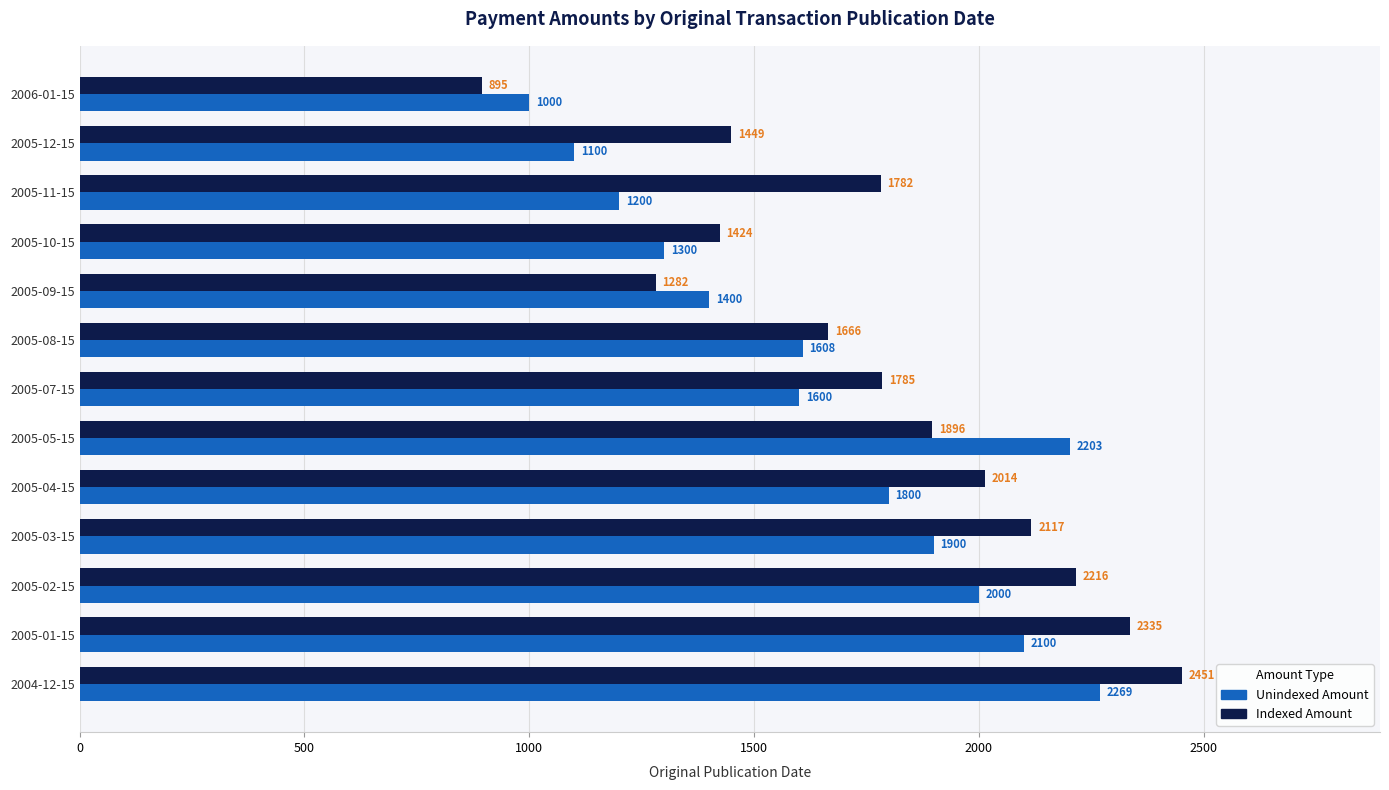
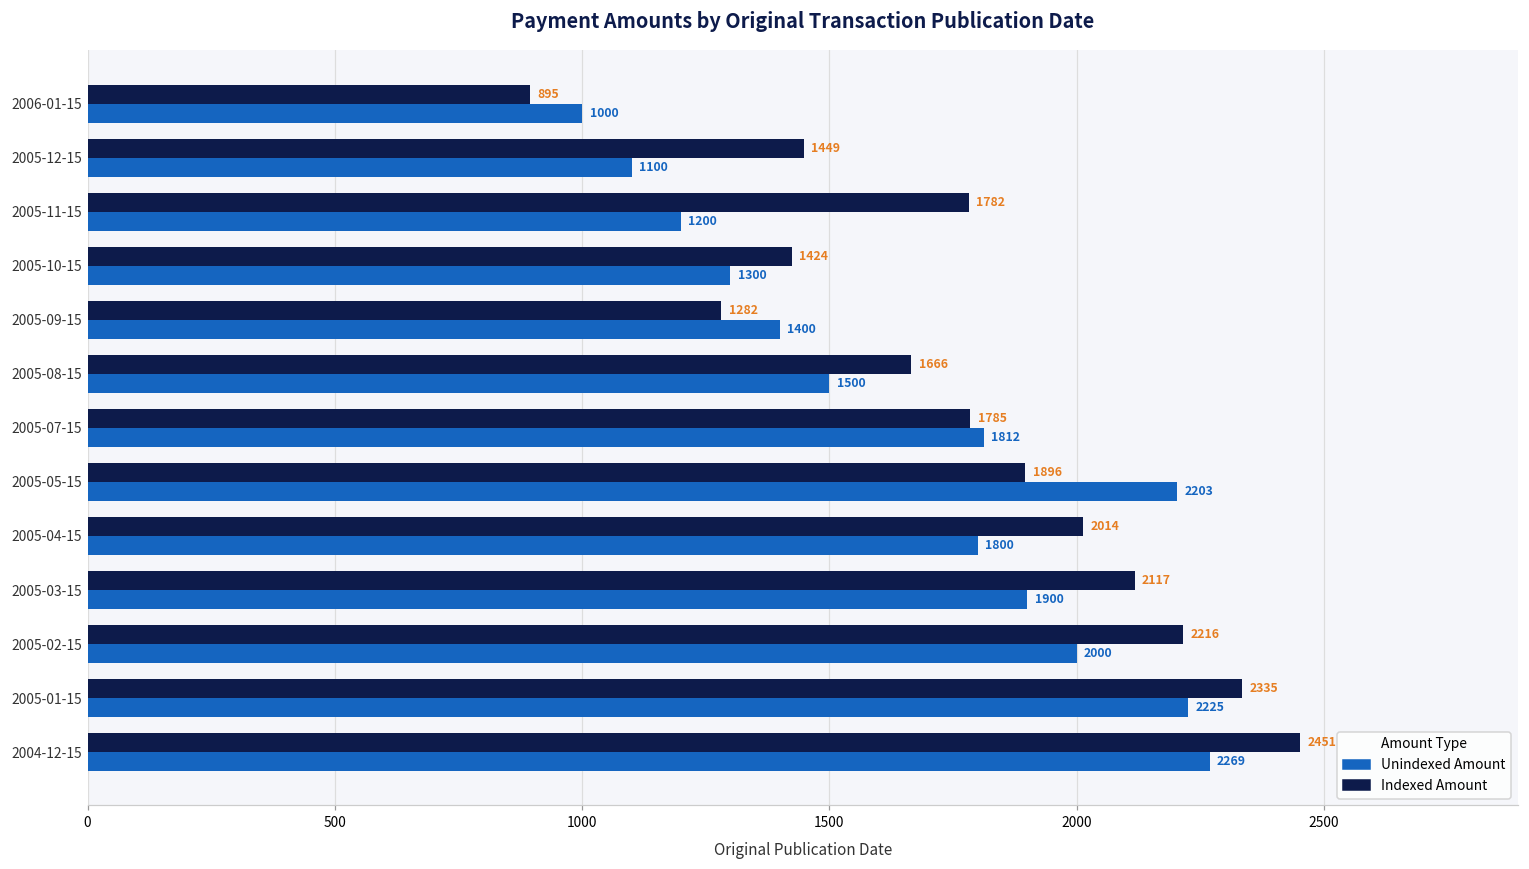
Unindexed Amount, 2005-08-15: 1608 -> 1500
Unindexed Amount, 2005-07-15: 1600 -> 1812
Unindexed Amount, 2005-01-15: 2100 -> 2225
